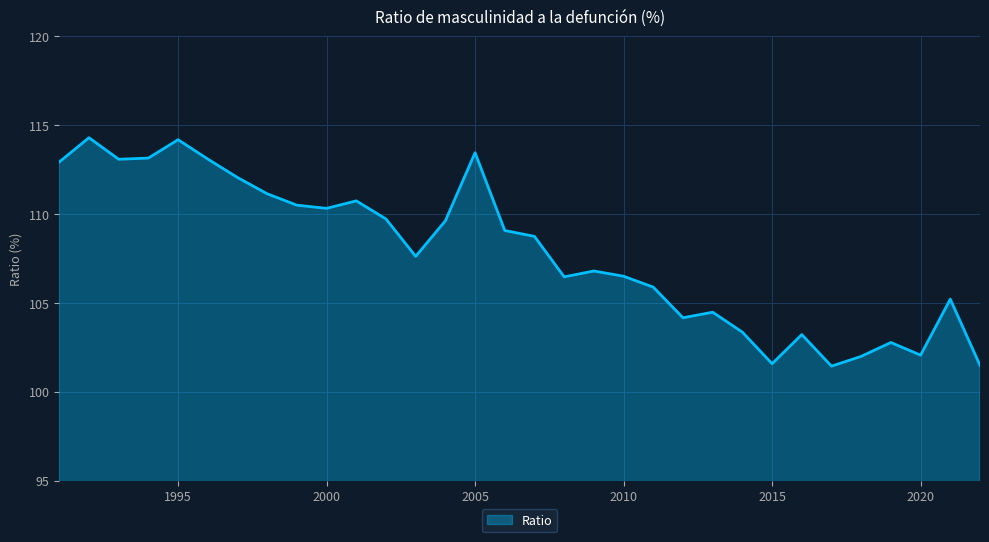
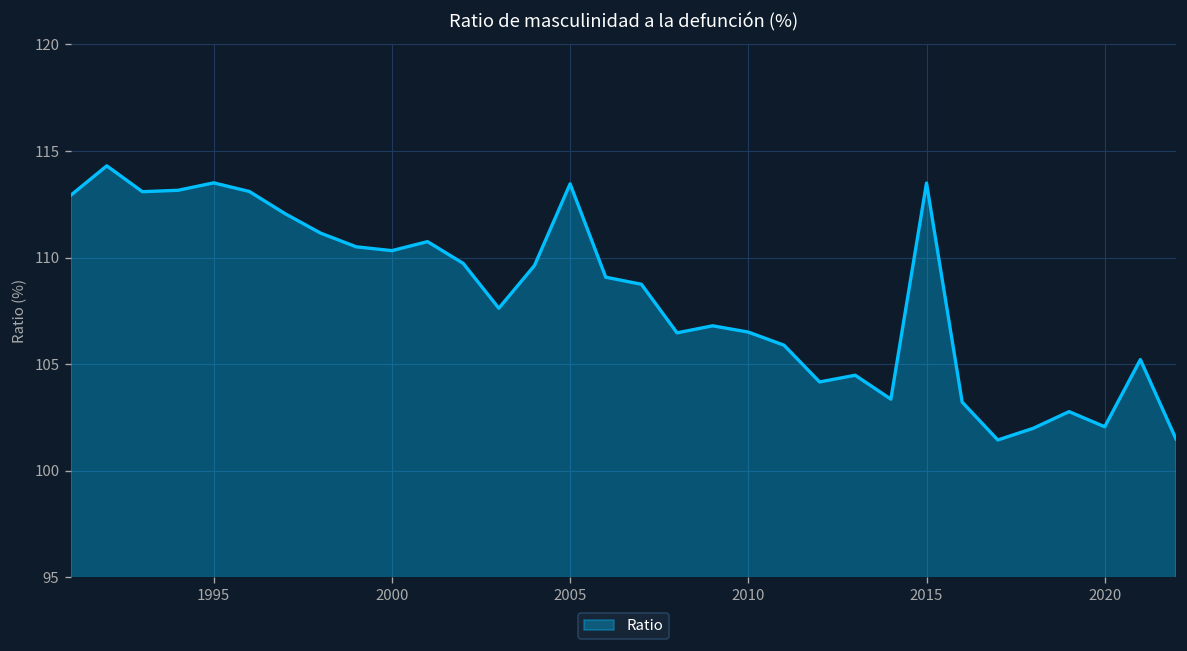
1995: 114.2 -> 113.5
2015: 101.6 -> 113.5
